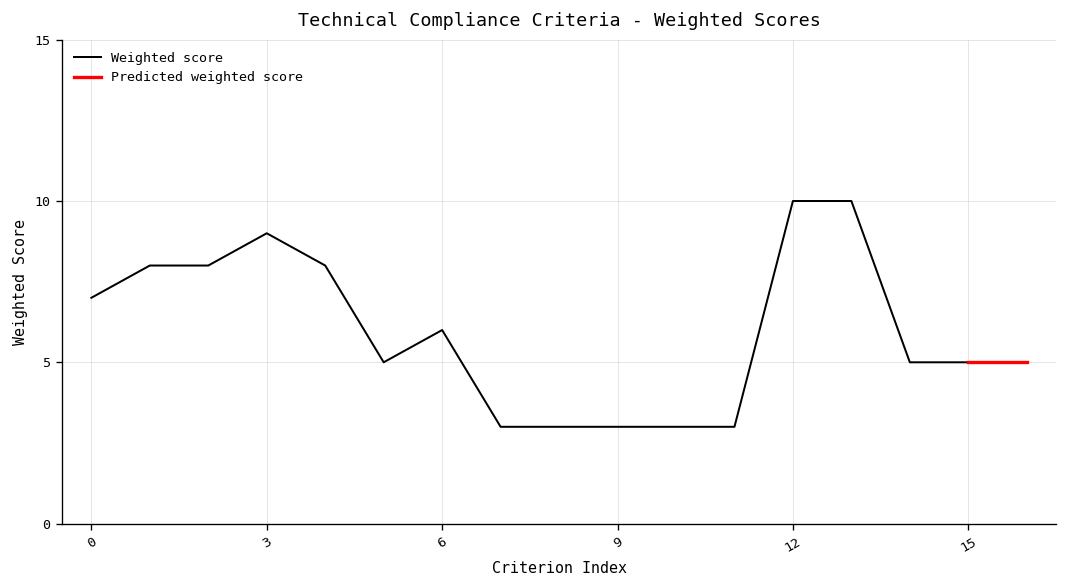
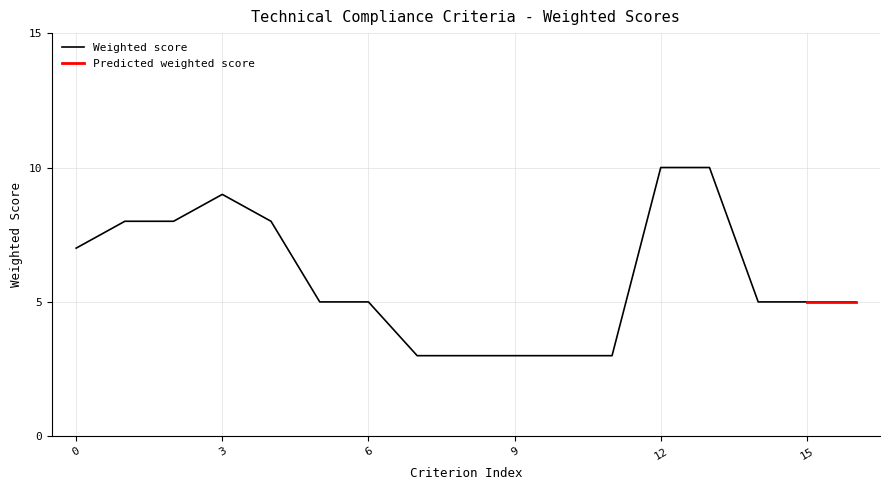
Weighted score, 6: 6 -> 5
